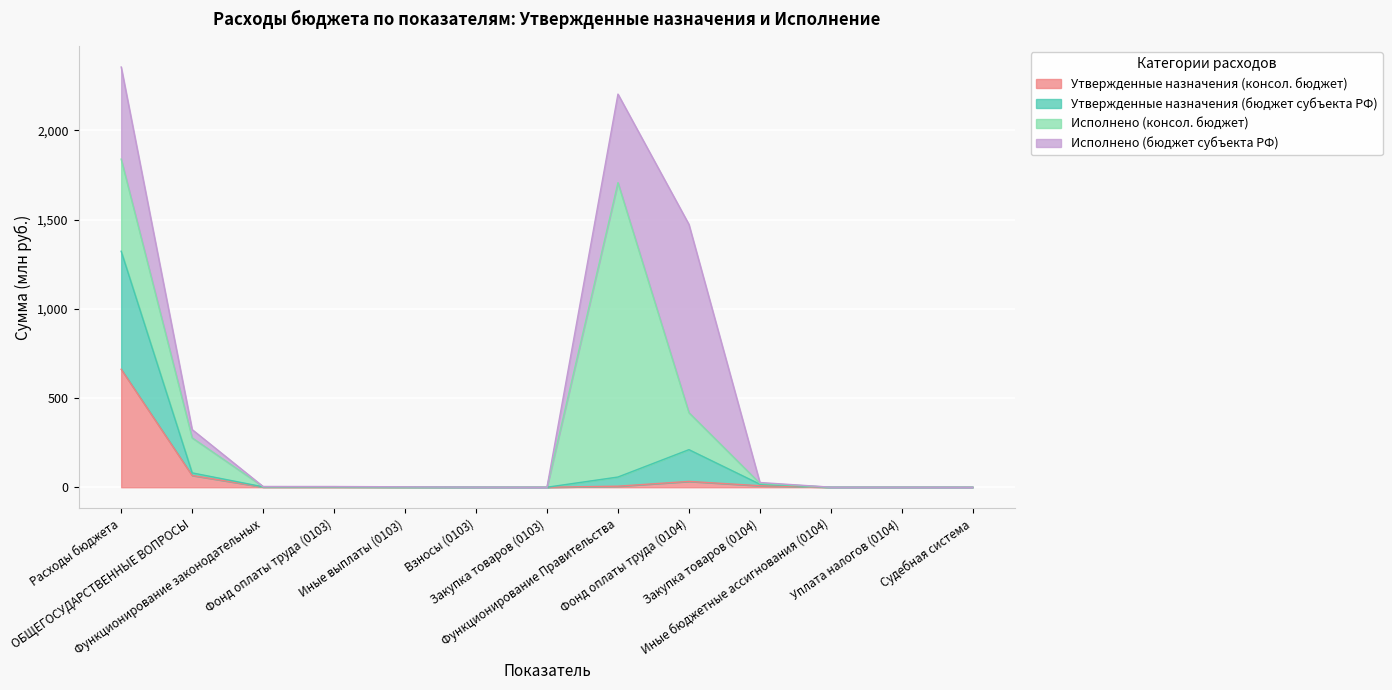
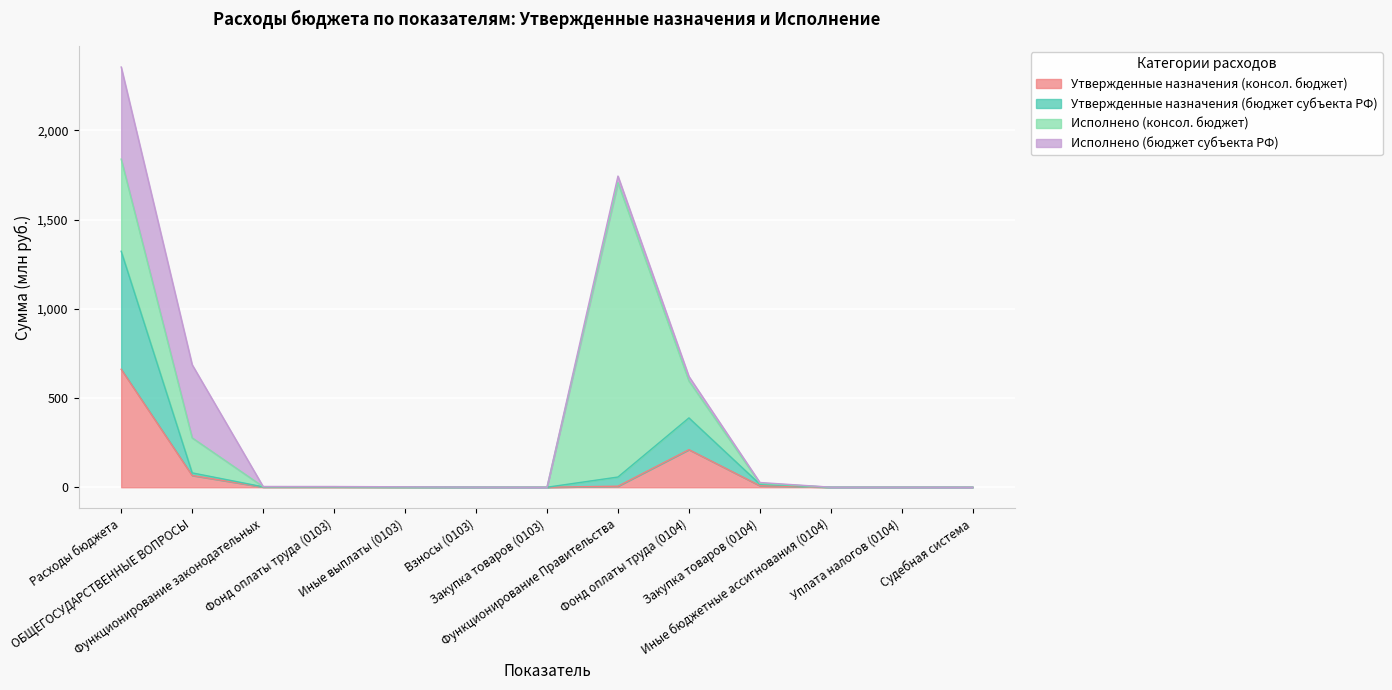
Исполнено (бюджет субъекта РФ), ОБЩЕГОСУДАРСТВЕННЫЕ ВОПРОСЫ: 50 -> 410
Исполнено (бюджет субъекта РФ), Функционирование Правительства: 500 -> 40
Утвержденные назначения (консол. бюджет), Фонд оплаты труда (0104): 30 -> 210
Исполнено (бюджет субъекта РФ), Фонд оплаты труда (0104): 1,060 -> 20
